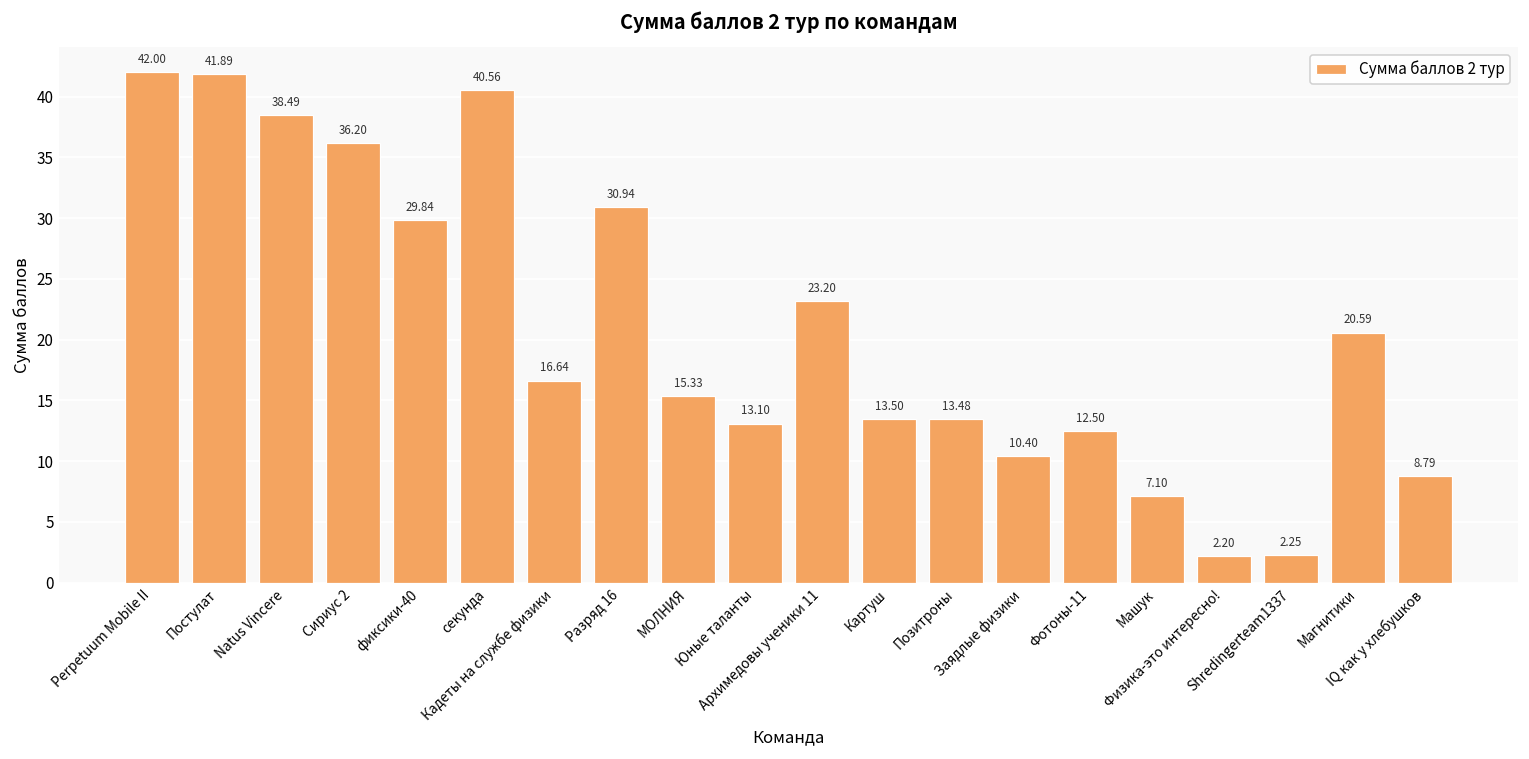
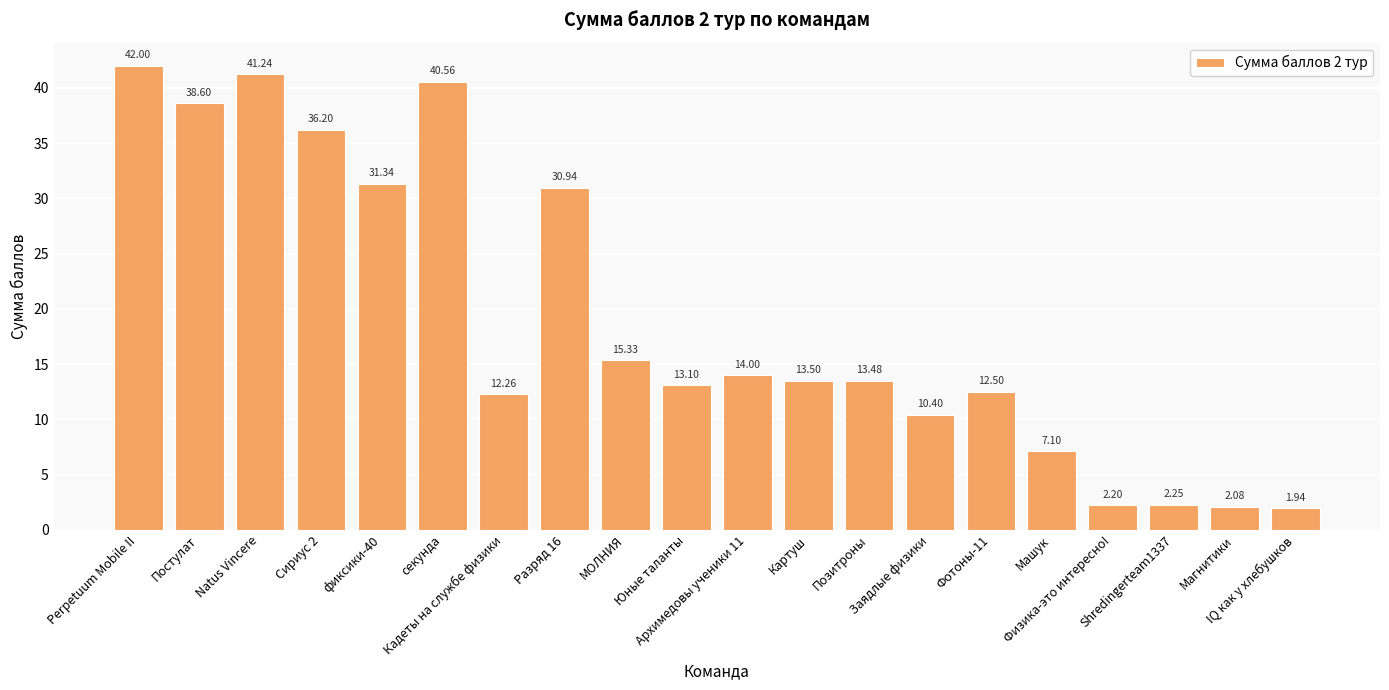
Постулат: 41.89 -> 38.60
Natus Vincere: 38.49 -> 41.24
фиксики-40: 29.84 -> 31.34
Кадеты на службе физики: 16.64 -> 12.26
Архимедовы ученики 11: 23.20 -> 14.00
Магнитики: 20.59 -> 2.08
IQ как у хлебушков: 8.79 -> 1.94
